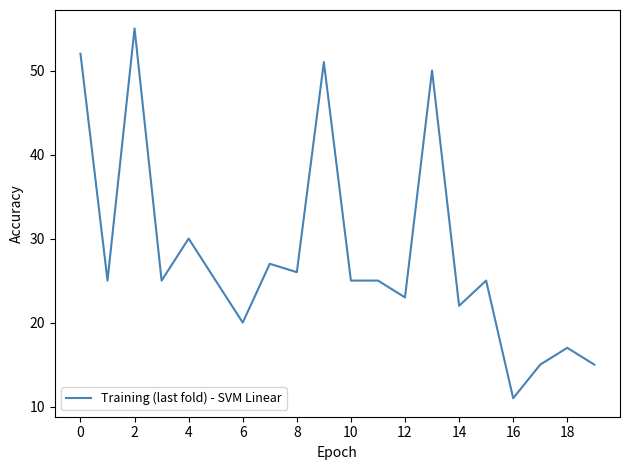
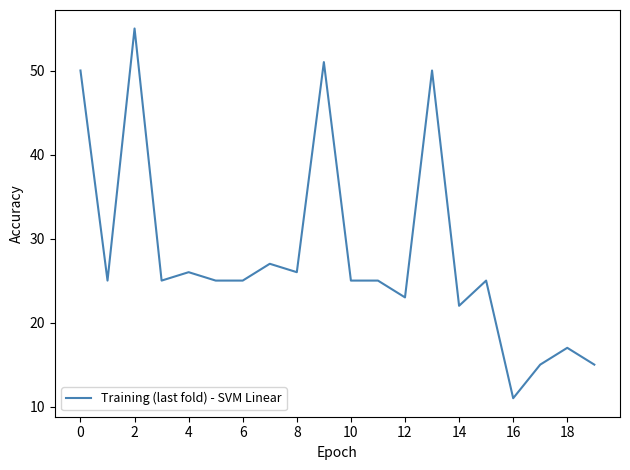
0: 52 -> 50
4: 30 -> 26
6: 20 -> 25
